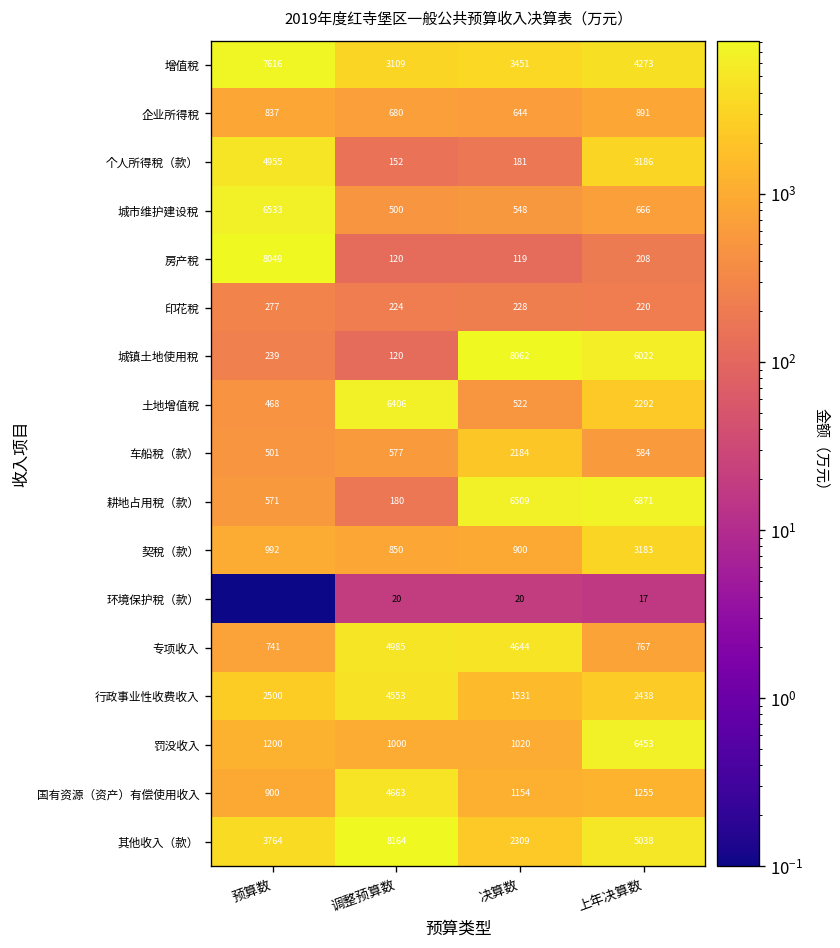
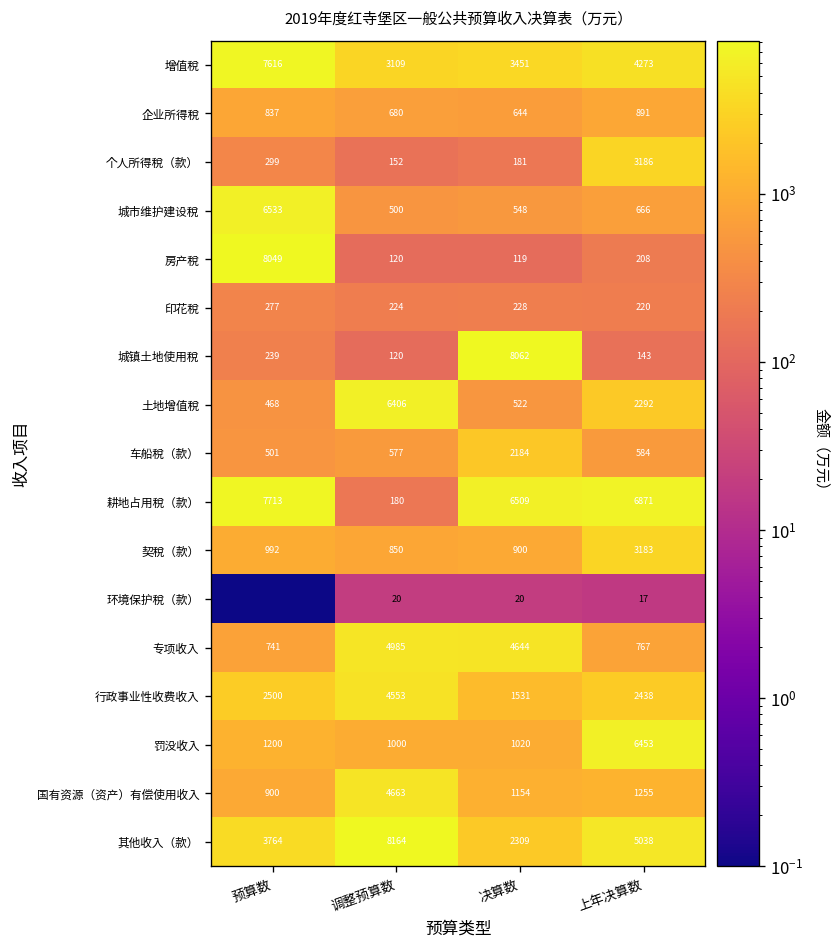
个人所得稅（款）, 预算数: 4955 -> 299
城镇土地使用稅, 上年决算数: 6022 -> 143
耕地占用稅（款）, 预算数: 571 -> 7713
